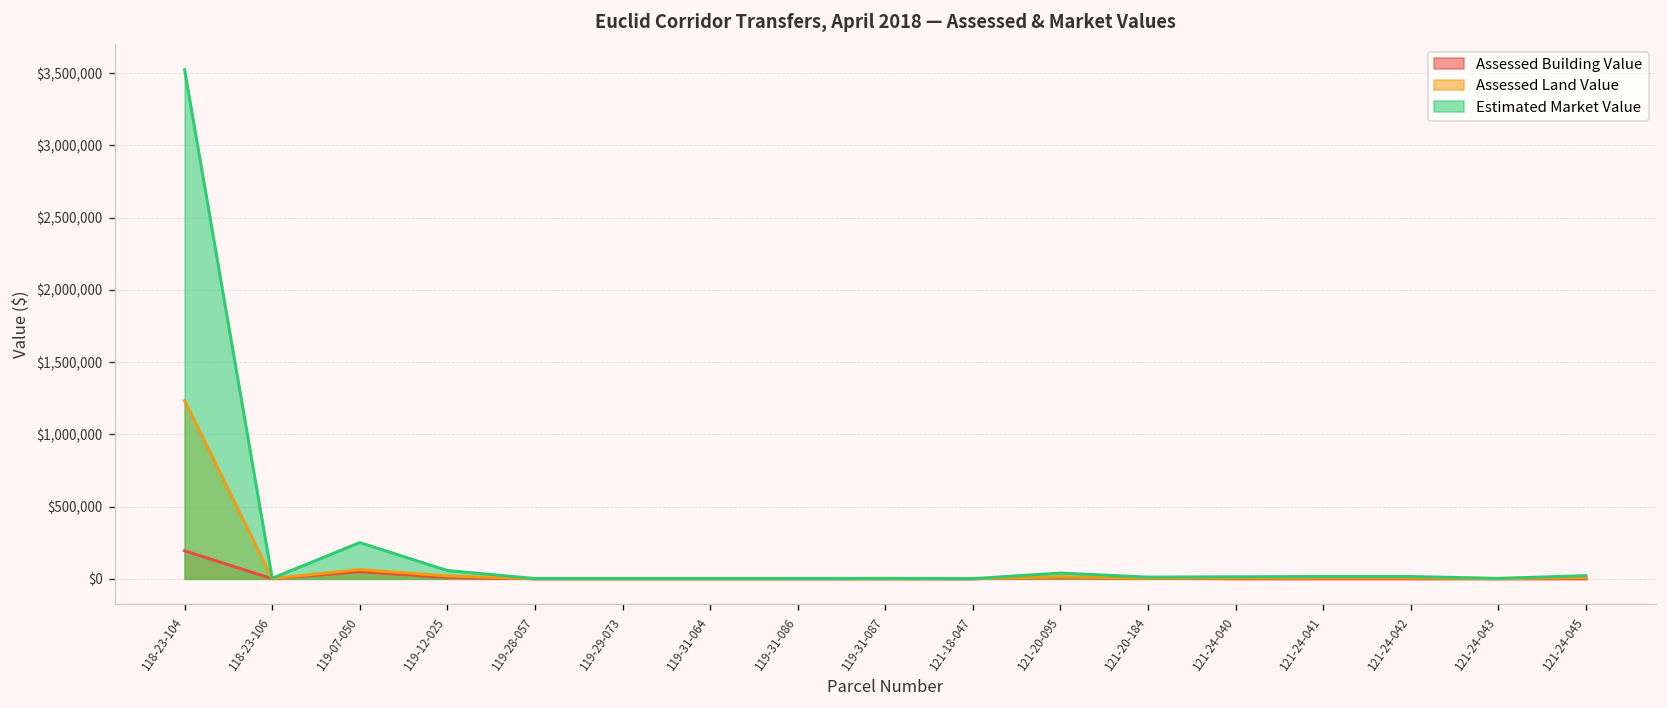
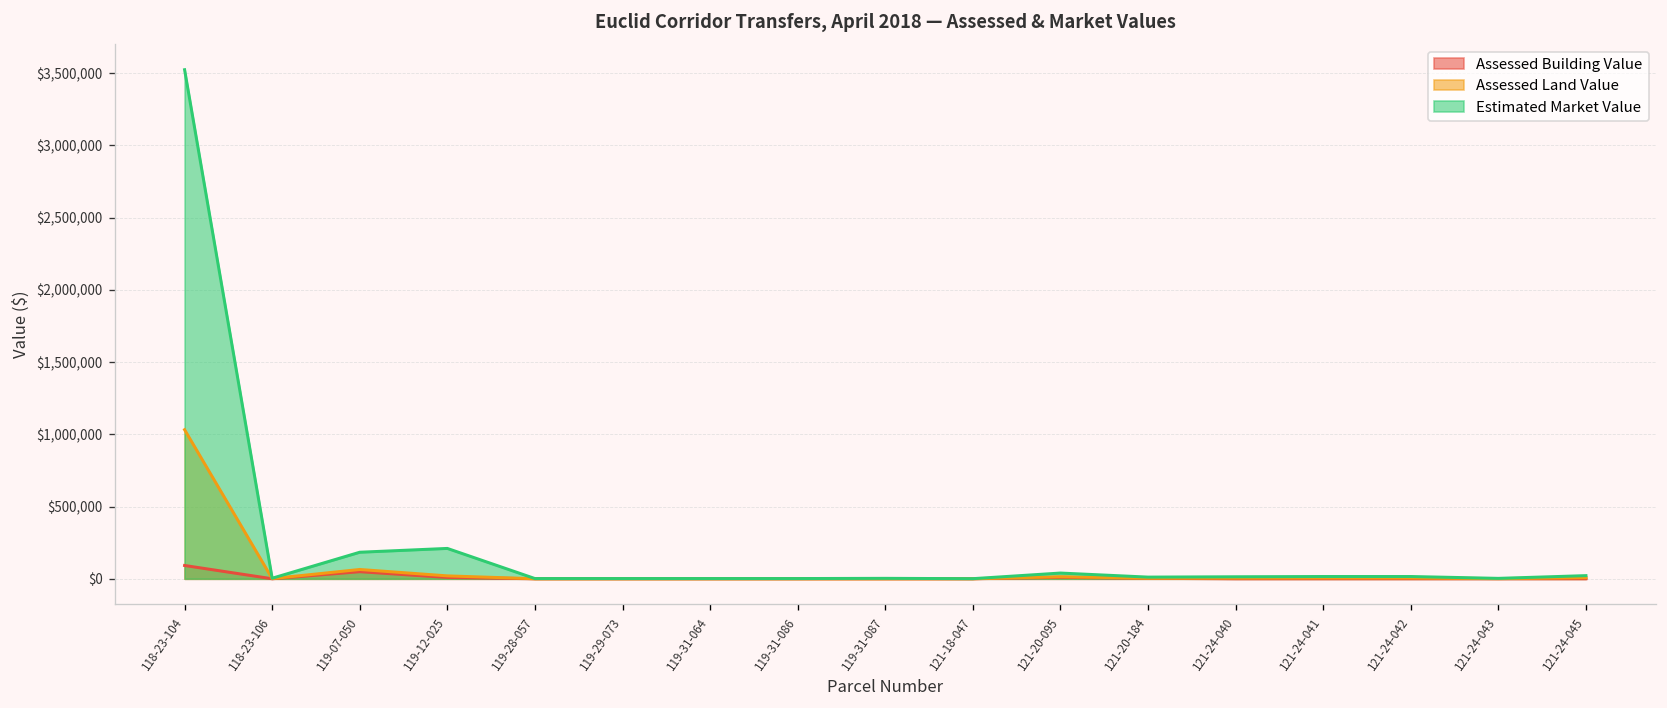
Assessed Building Value, 118-23-104: $190,000 -> $90,000
Assessed Land Value, 118-23-104: $1,230,000 -> $1,030,000
Estimated Market Value, 119-07-050: $250,000 -> $180,000
Estimated Market Value, 119-12-025: $60,000 -> $210,000
